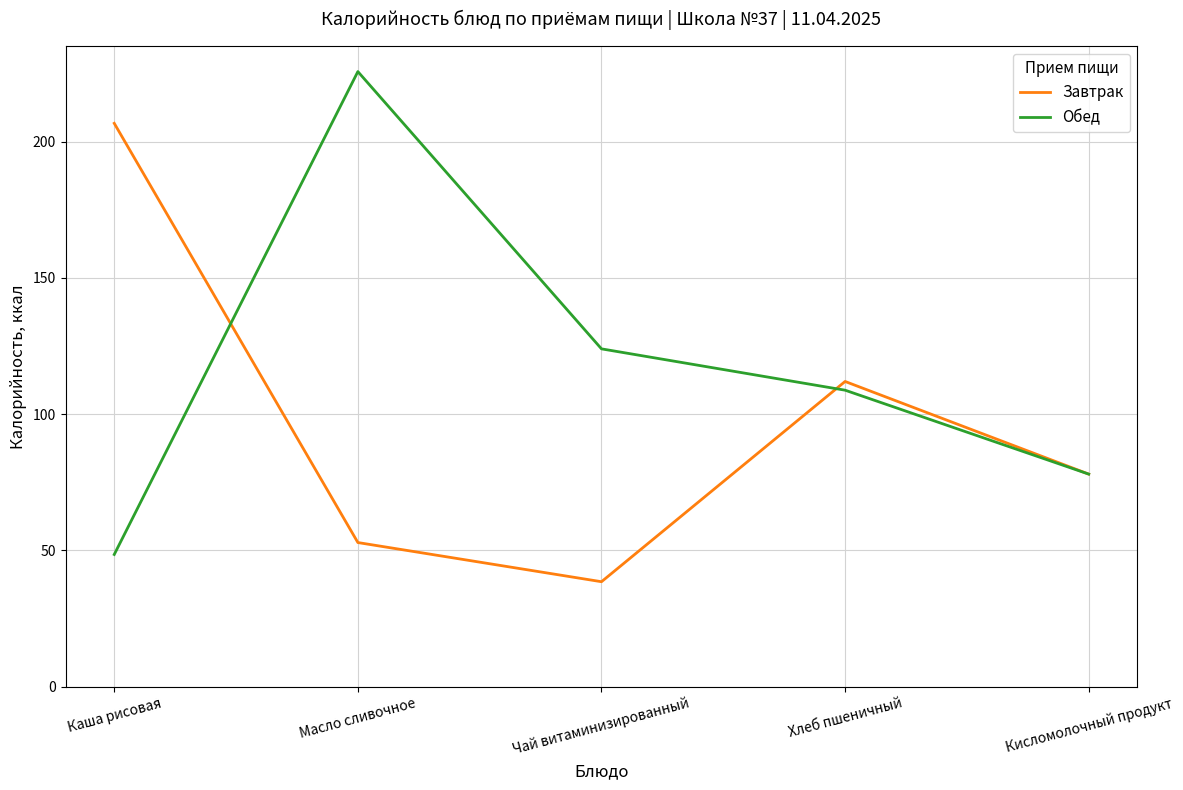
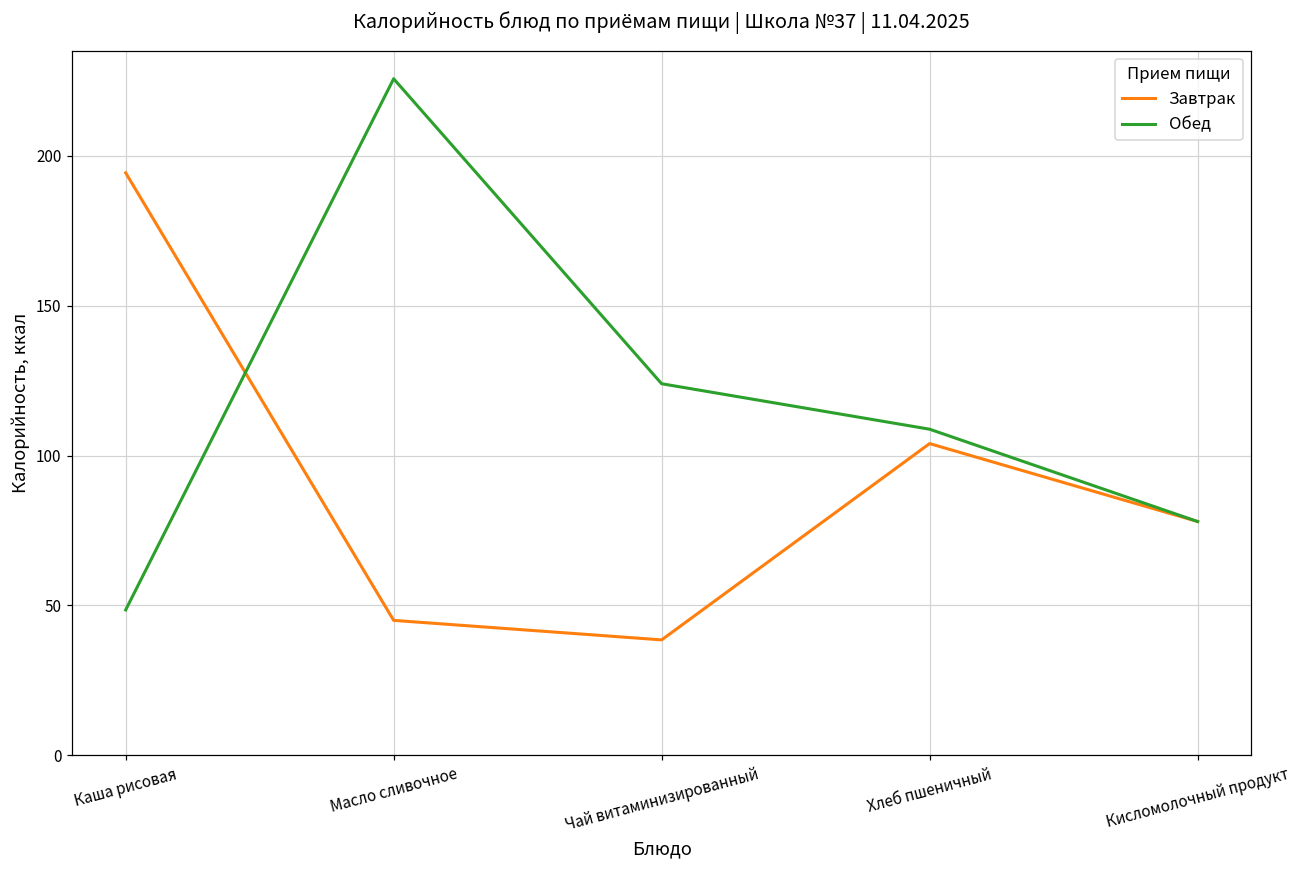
Завтрак, Каша рисовая: 207 -> 194
Завтрак, Масло сливочное: 53 -> 45
Завтрак, Хлеб пшеничный: 112 -> 104
